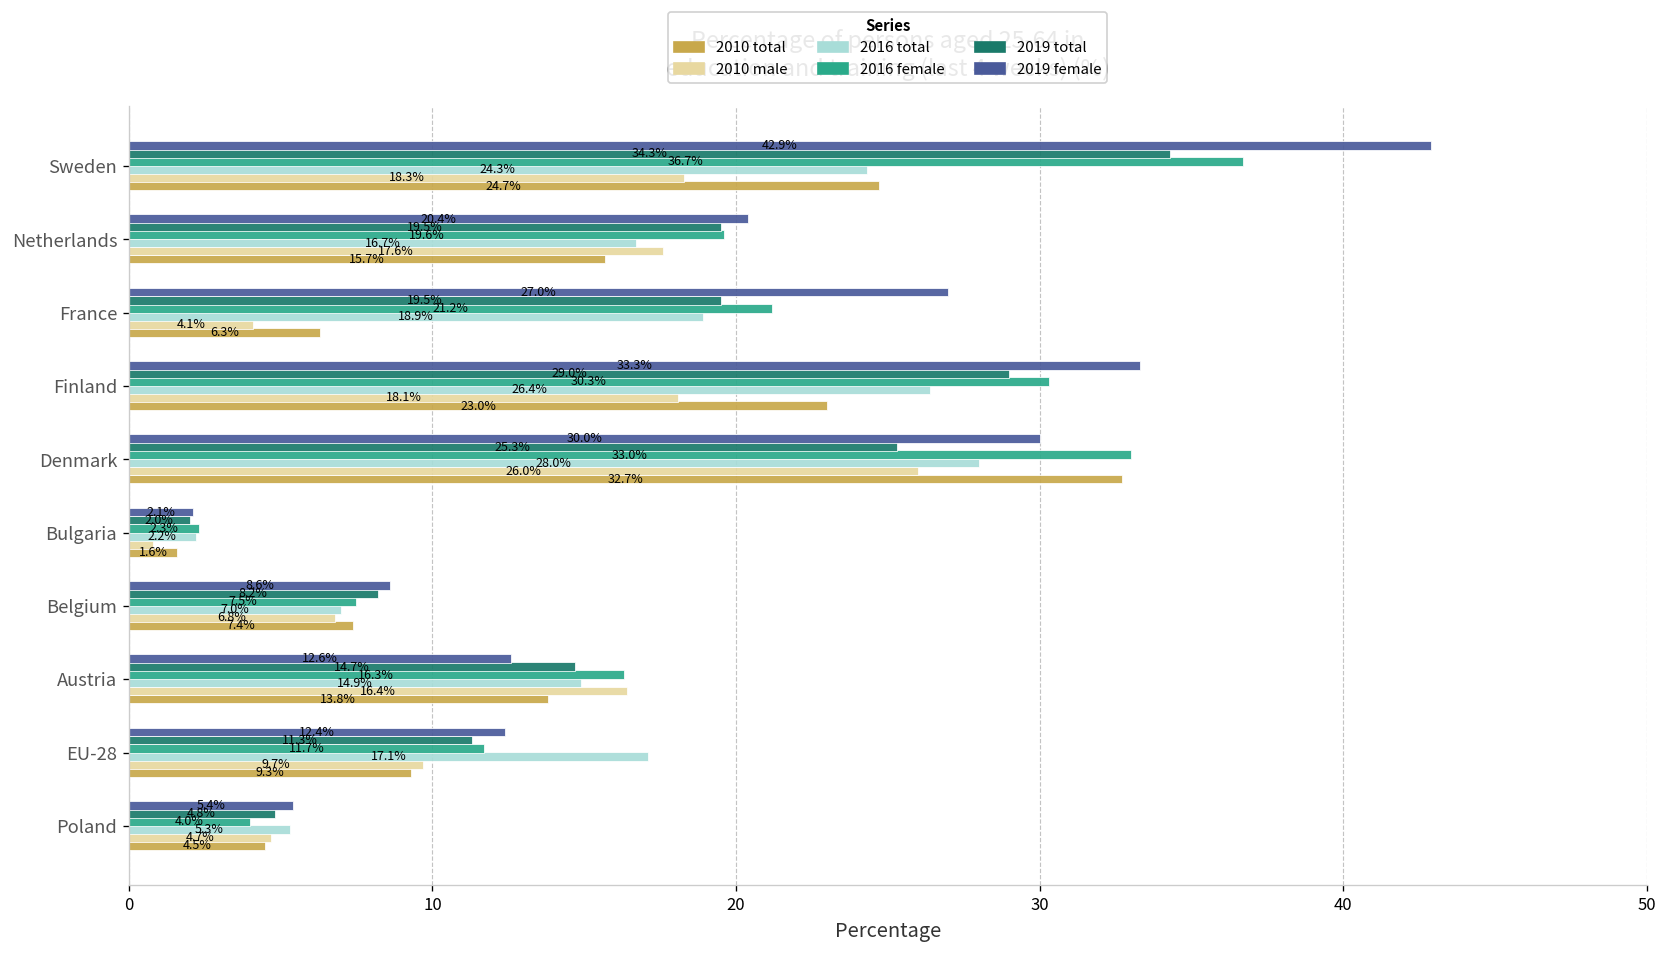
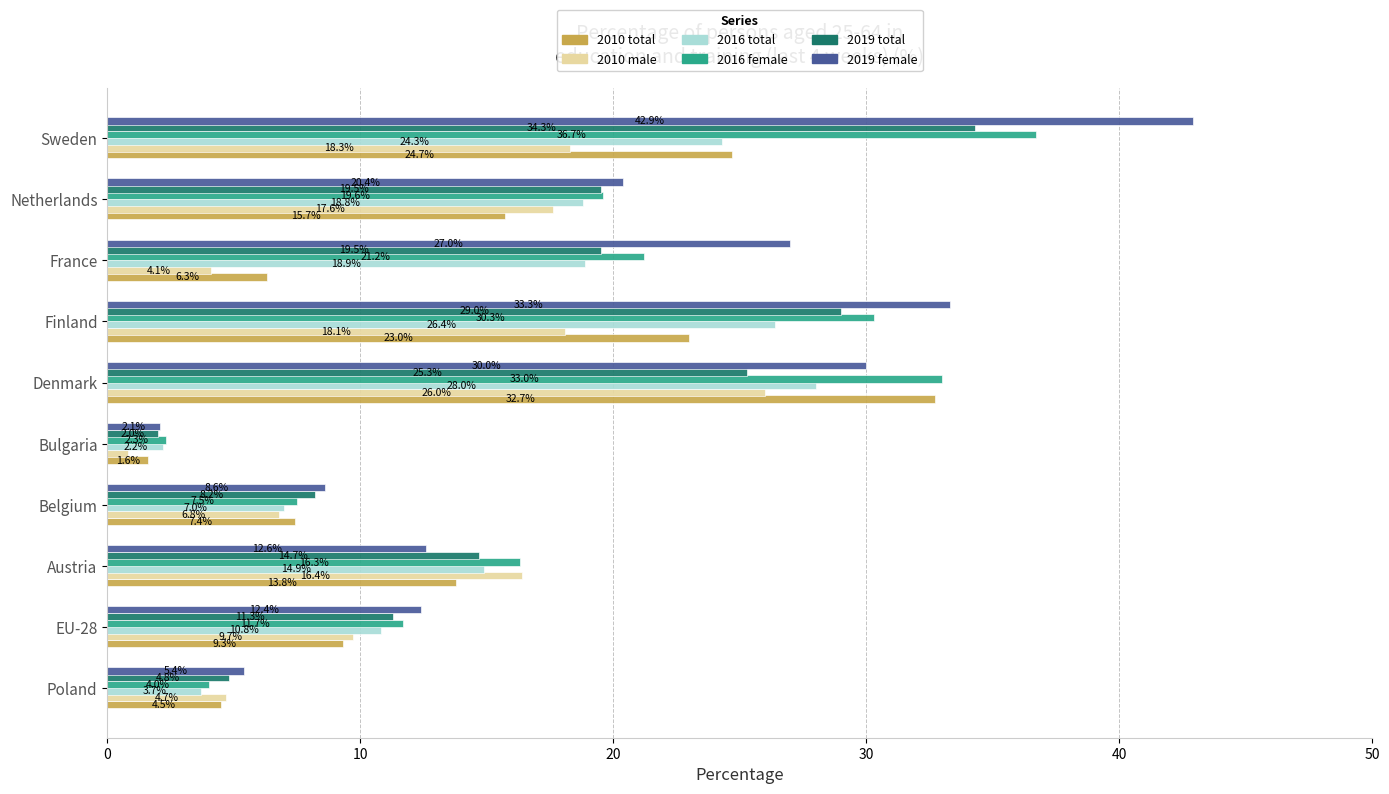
2016 total, Netherlands: 16.7% -> 18.8%
2016 total, EU-28: 17.1% -> 10.8%
2016 total, Poland: 5.3% -> 3.7%
